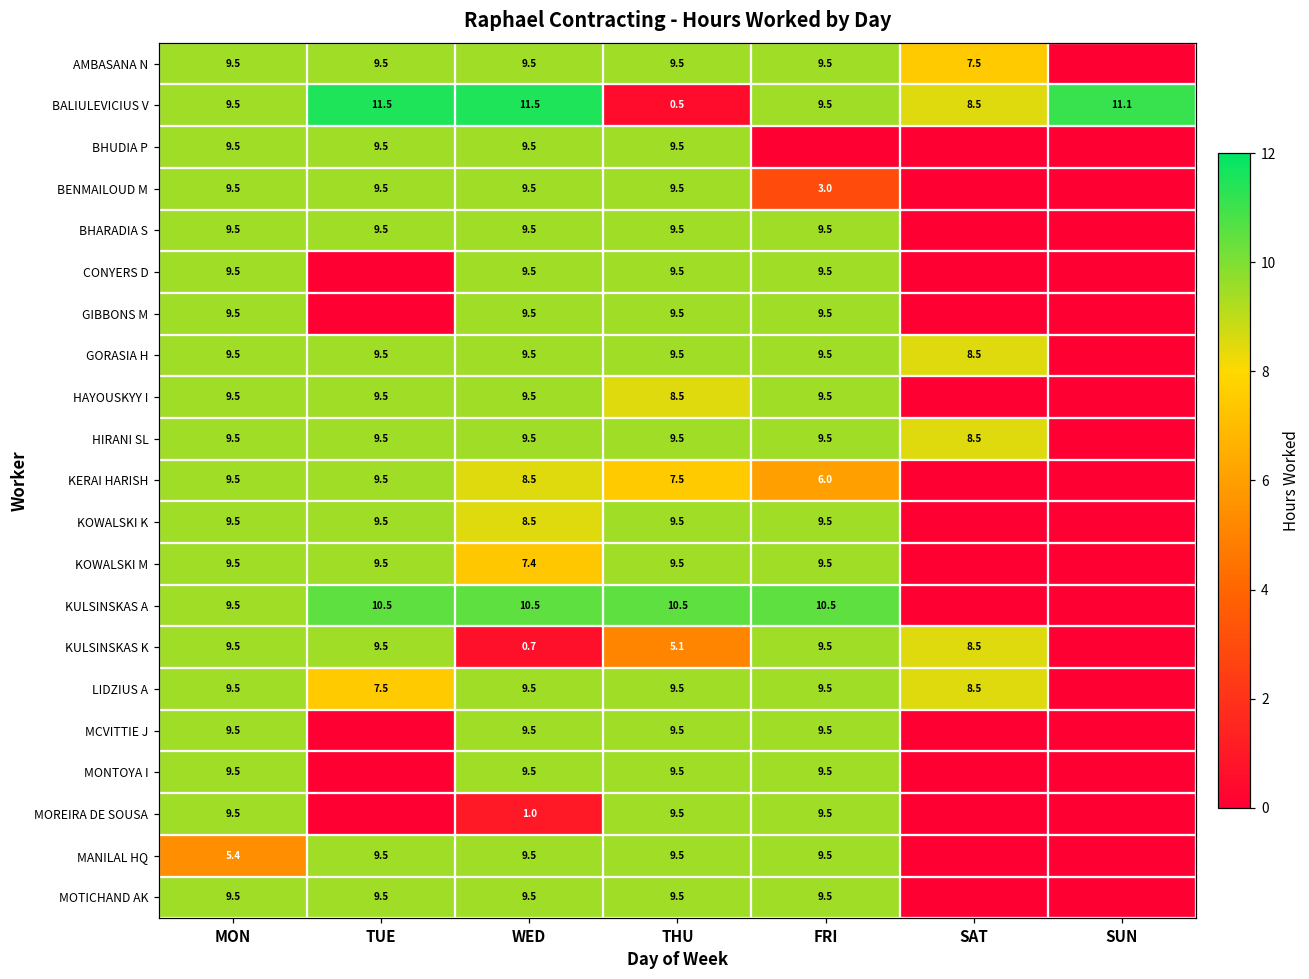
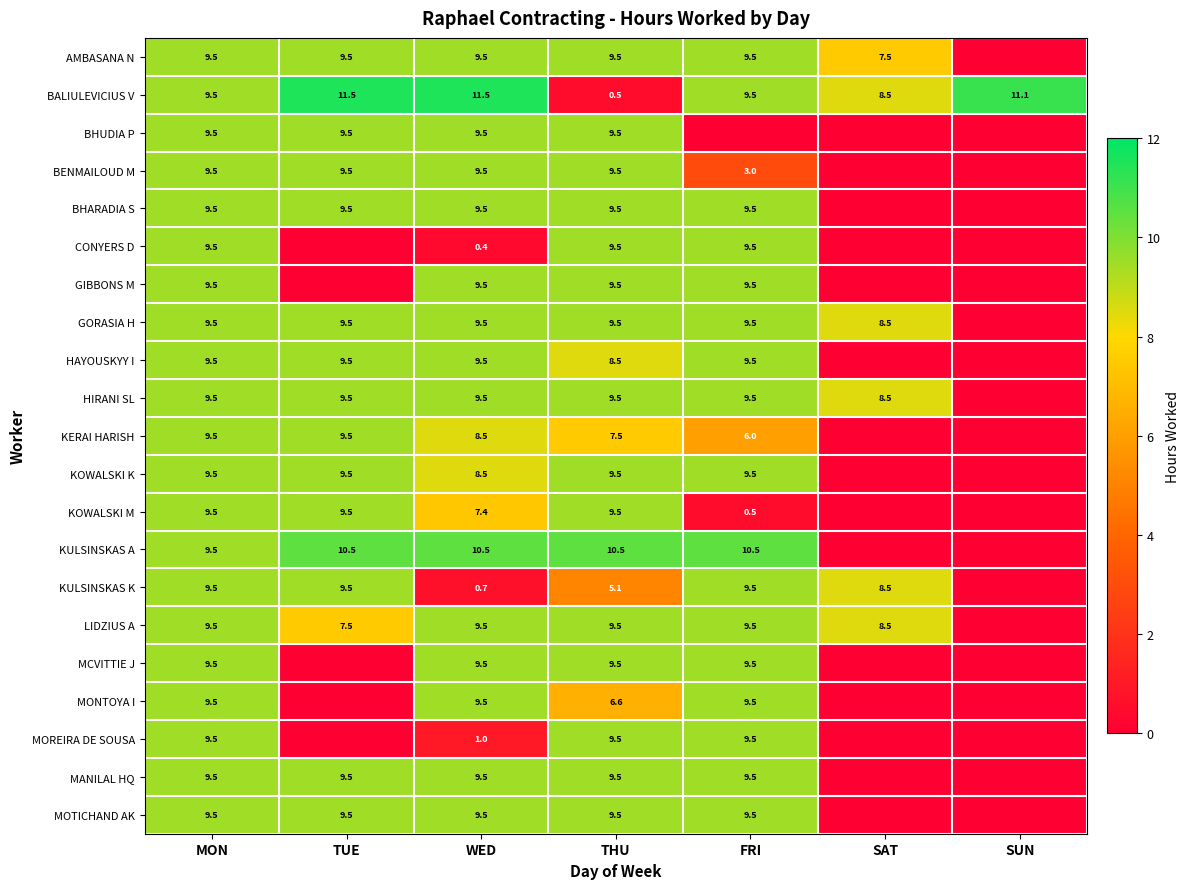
CONYERS D, WED: 9.5 -> 0.4
KOWALSKI M, FRI: 9.5 -> 0.5
MONTOYA I, THU: 9.5 -> 6.6
MANILAL HQ, MON: 5.4 -> 9.5
